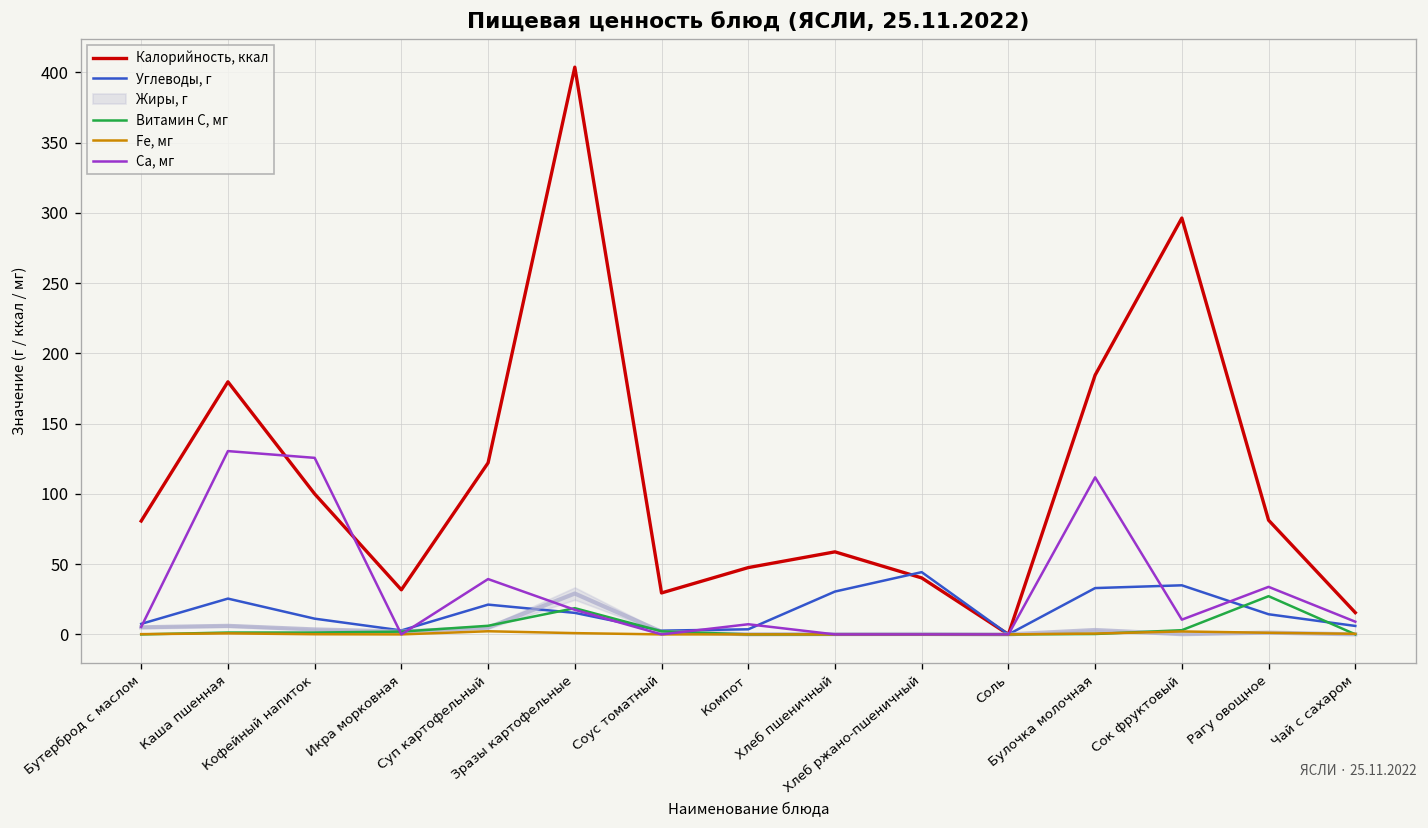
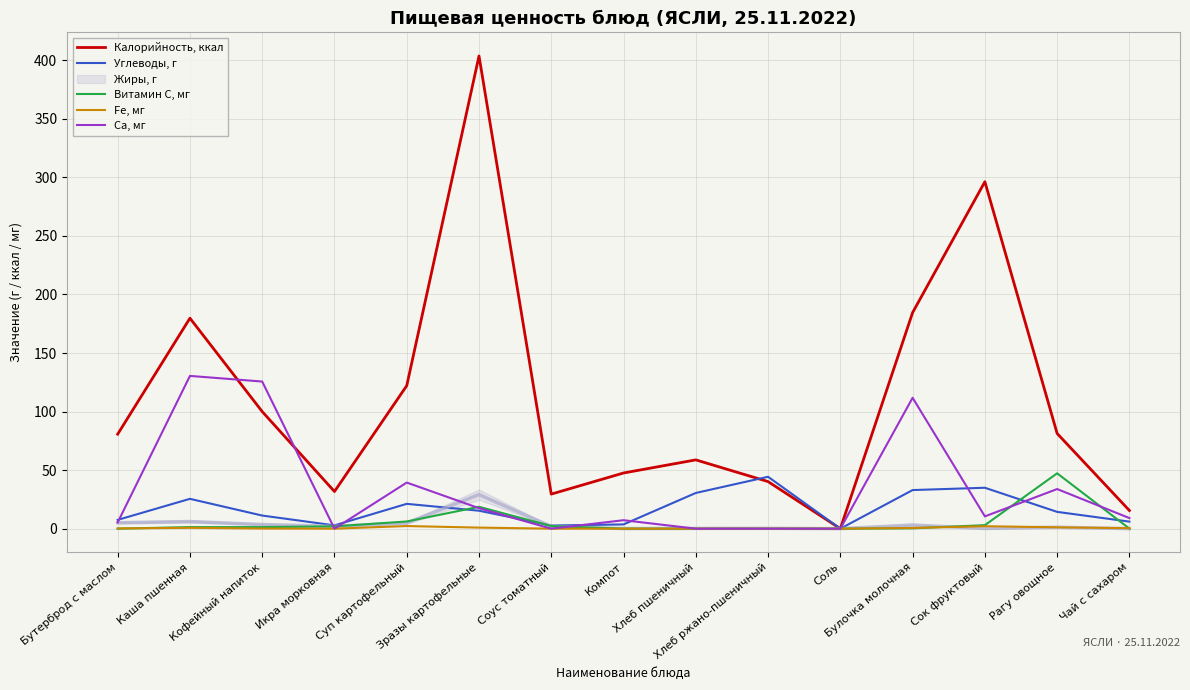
Витамин C, мг, Рагу овощное: 27 -> 47
